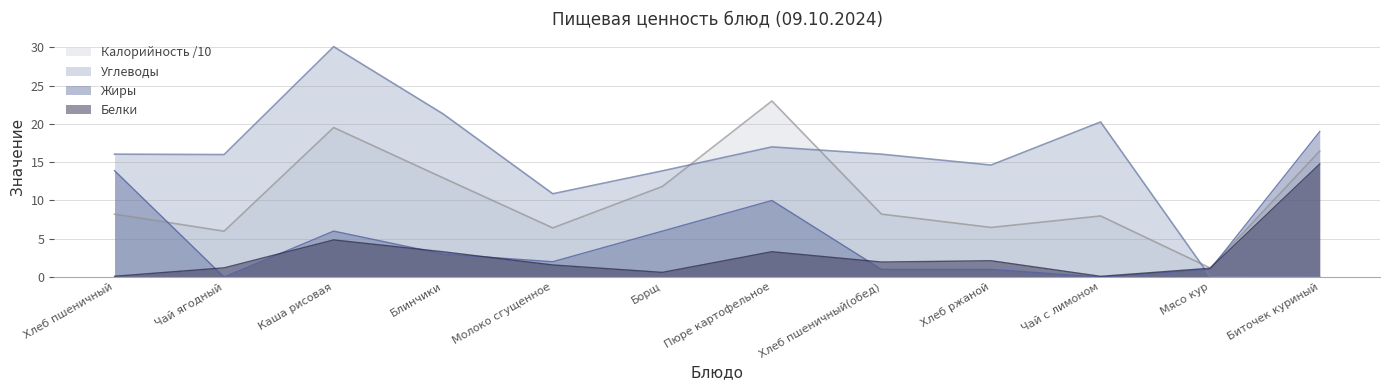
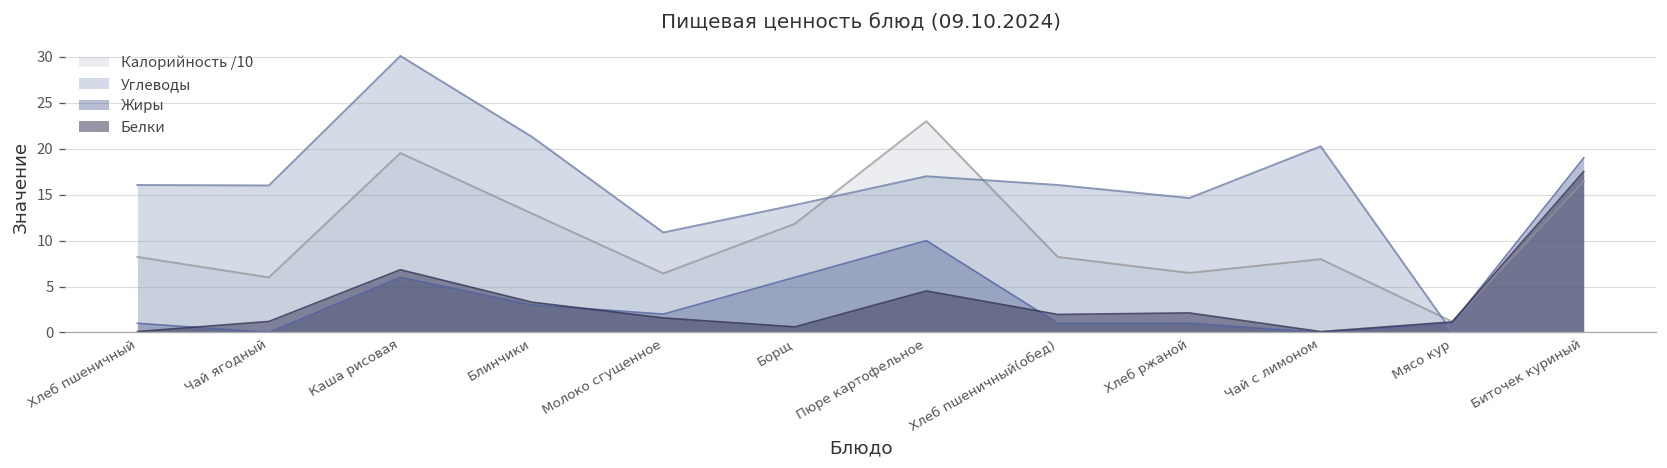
Жиры, Хлеб пшеничный: 14 -> 1
Белки, Каша рисовая: 5 -> 7
Белки, Пюре картофельное: 3 -> 5
Белки, Биточек куриный: 15 -> 18
